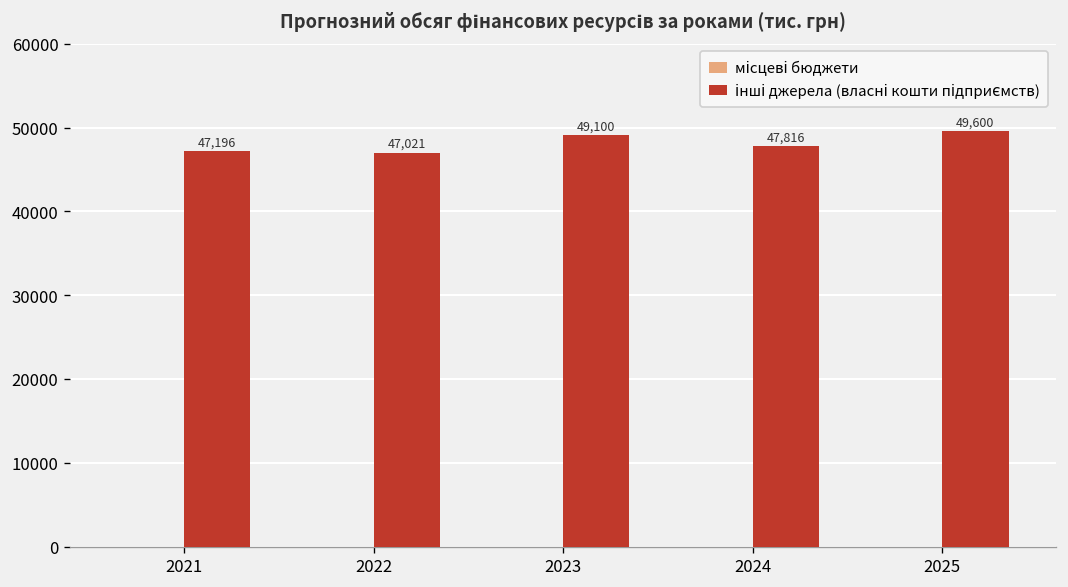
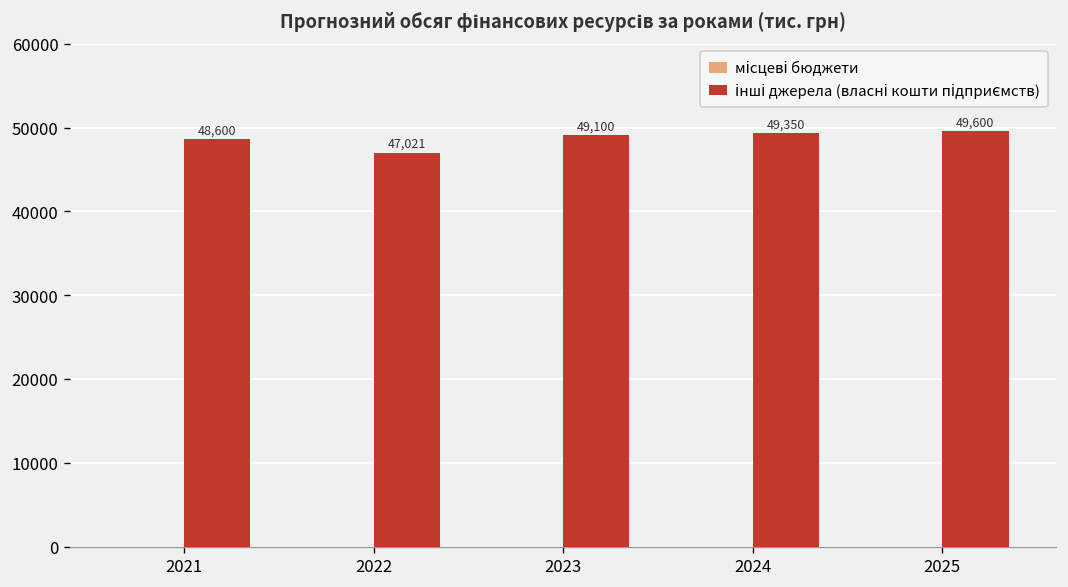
інші джерела (власні кошти підприємств), 2021: 47,196 -> 48,600
інші джерела (власні кошти підприємств), 2024: 47,816 -> 49,350
